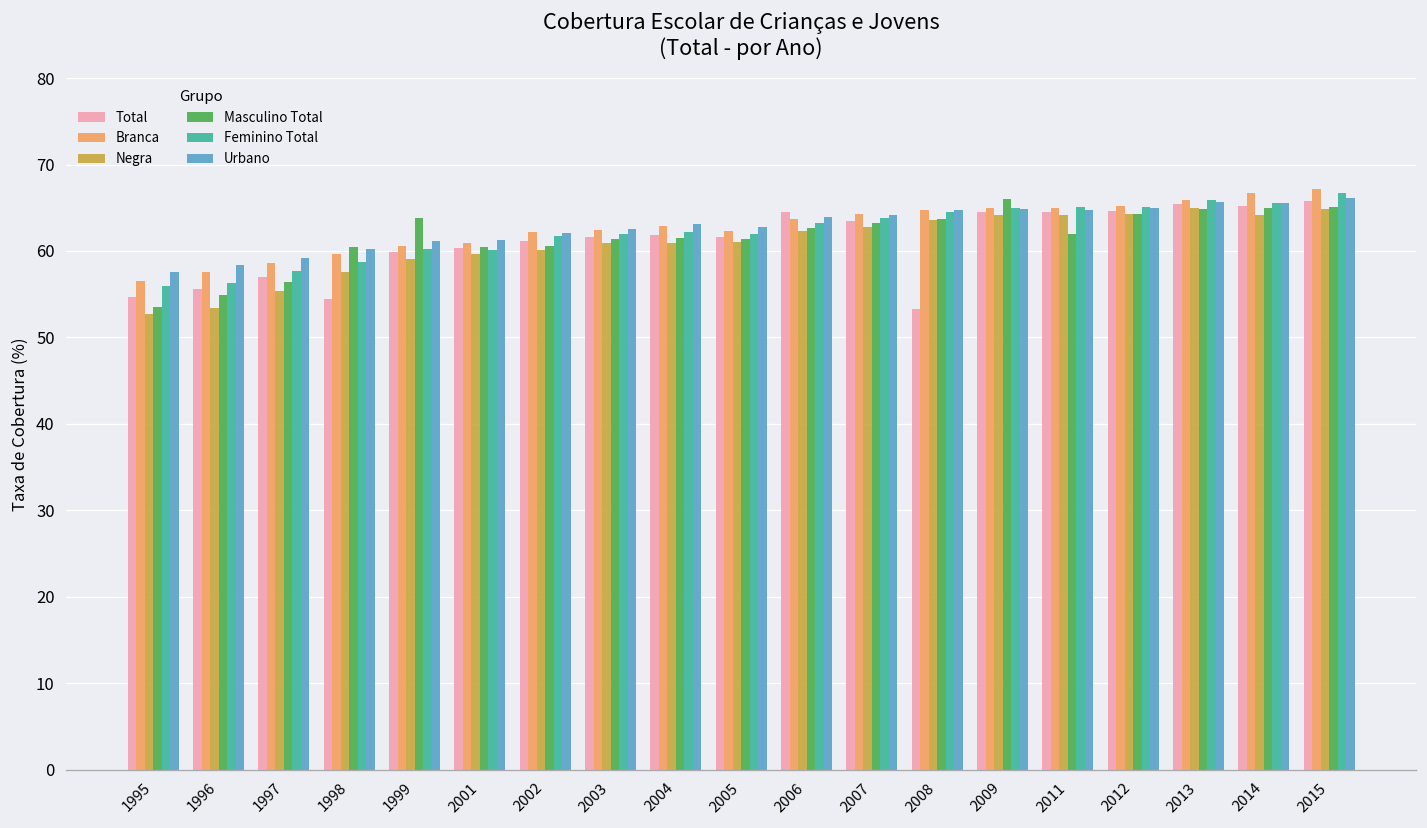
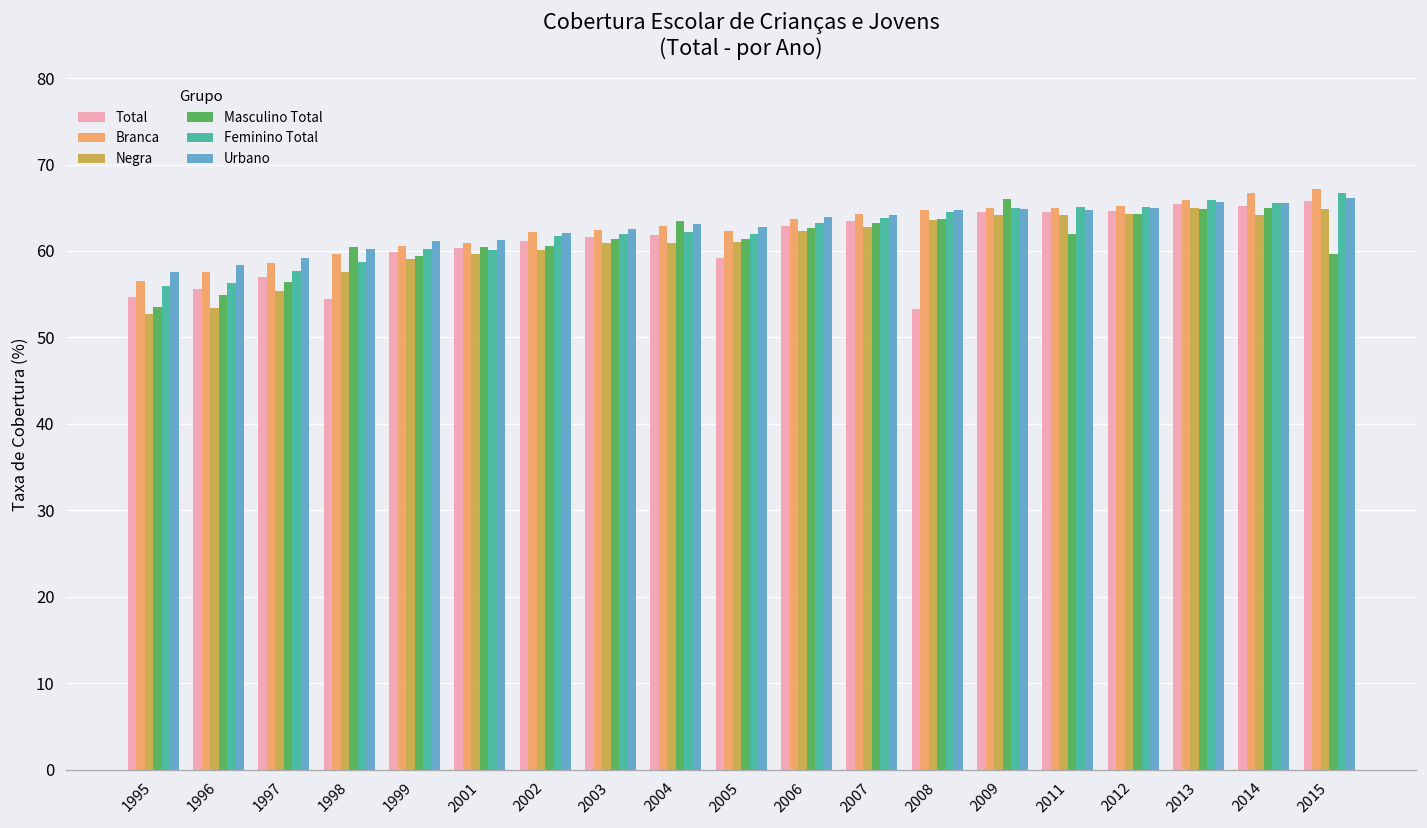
Masculino Total, 1999: 64 -> 59
Masculino Total, 2004: 62 -> 63
Total, 2005: 62 -> 59
Total, 2006: 64 -> 63
Masculino Total, 2015: 65 -> 60
